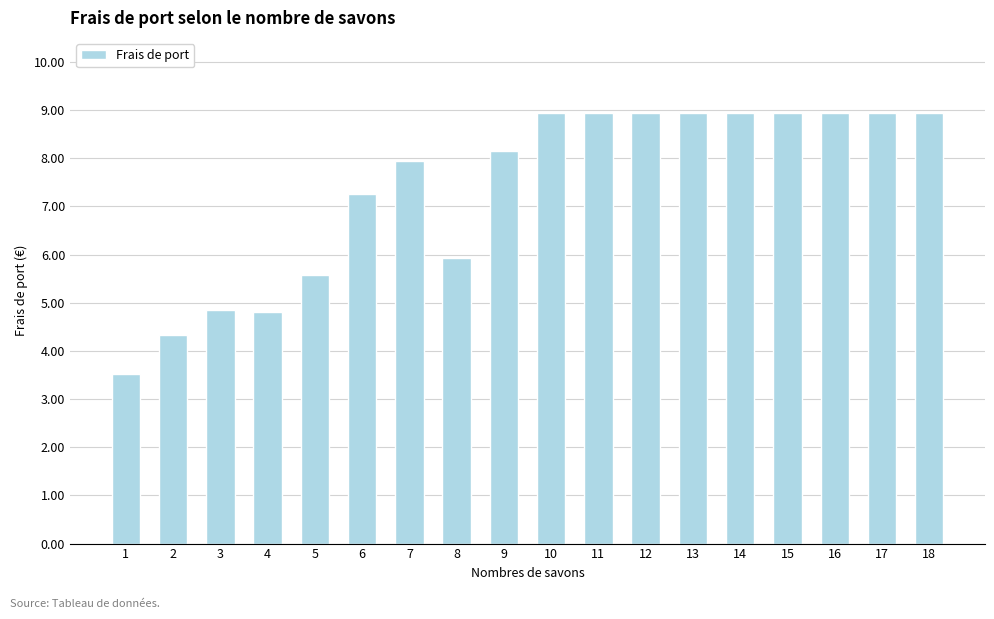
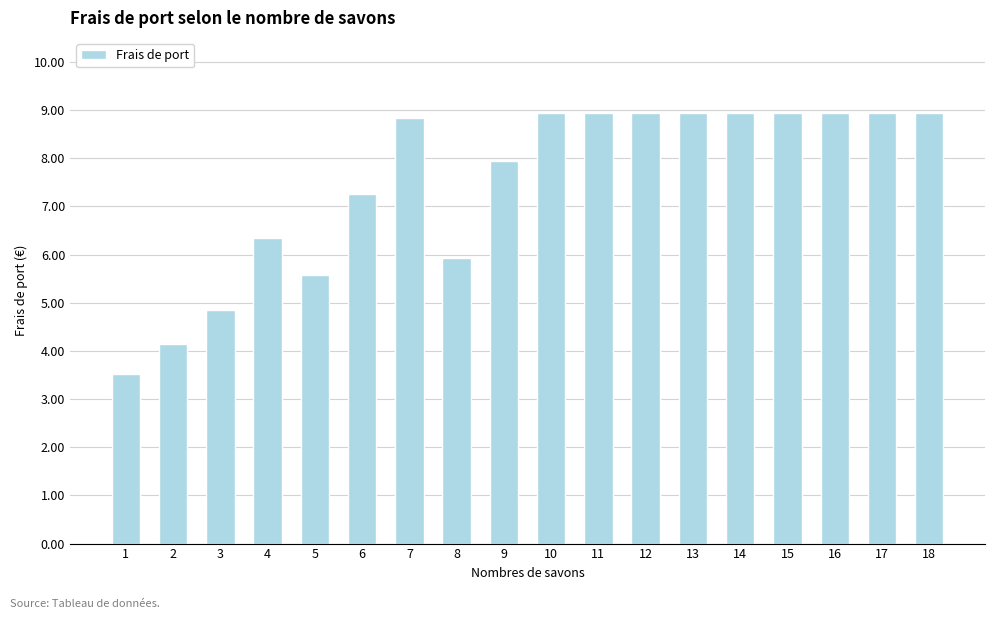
2: 4.3 -> 4.1
4: 4.8 -> 6.4
7: 8.0 -> 8.8
9: 8.2 -> 8.0
